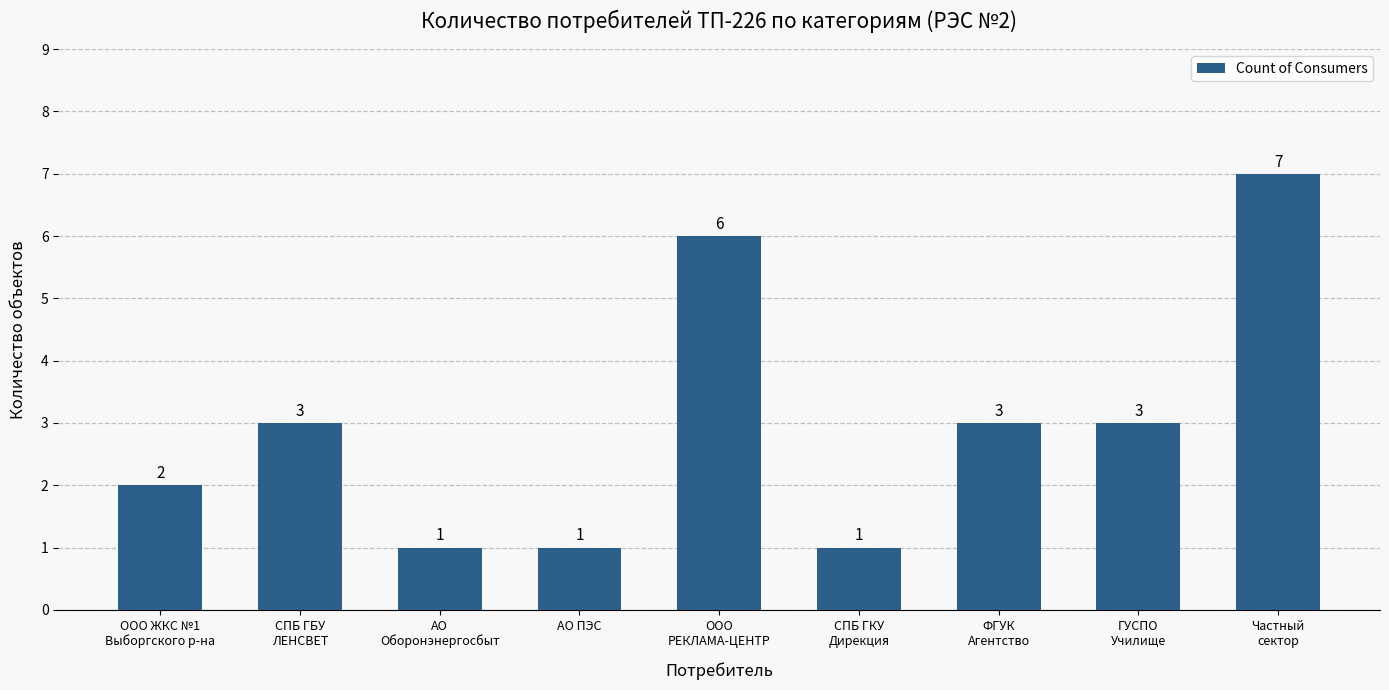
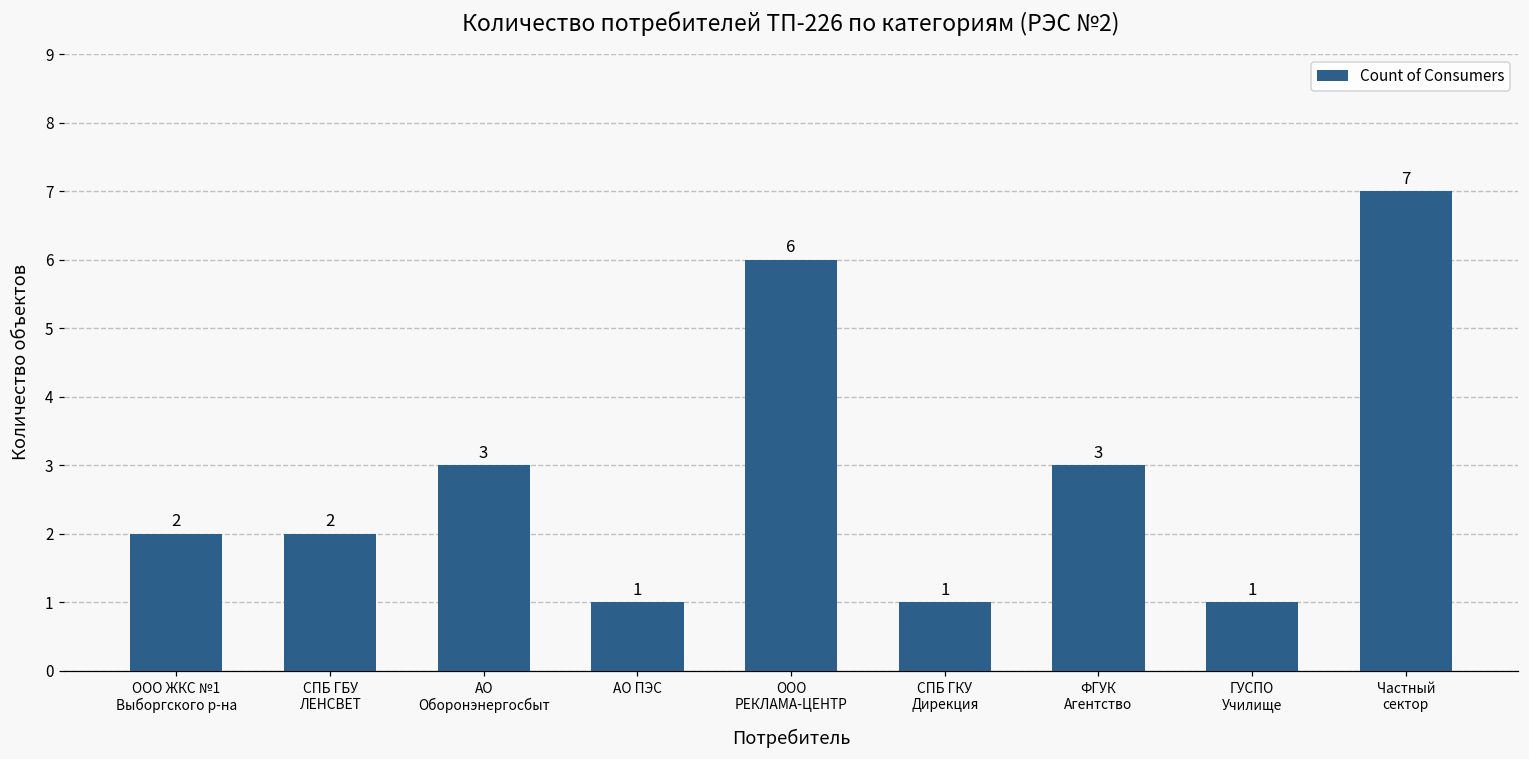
СПБ ГБУ ЛЕНСВЕТ: 3 -> 2
АО Оборонэнергосбыт: 1 -> 3
ГУСПО Училище: 3 -> 1
